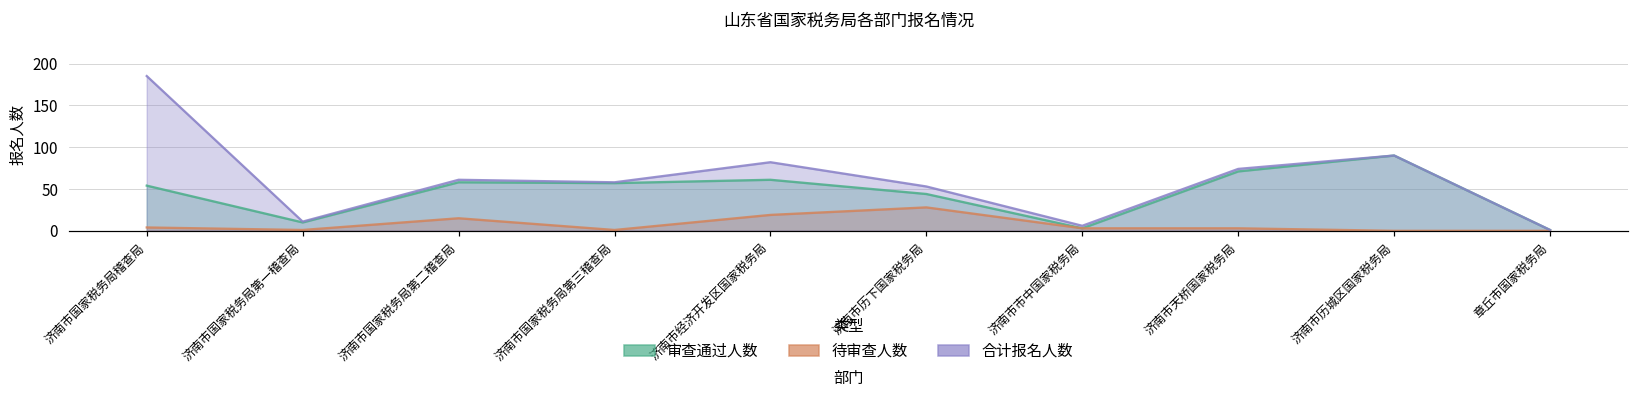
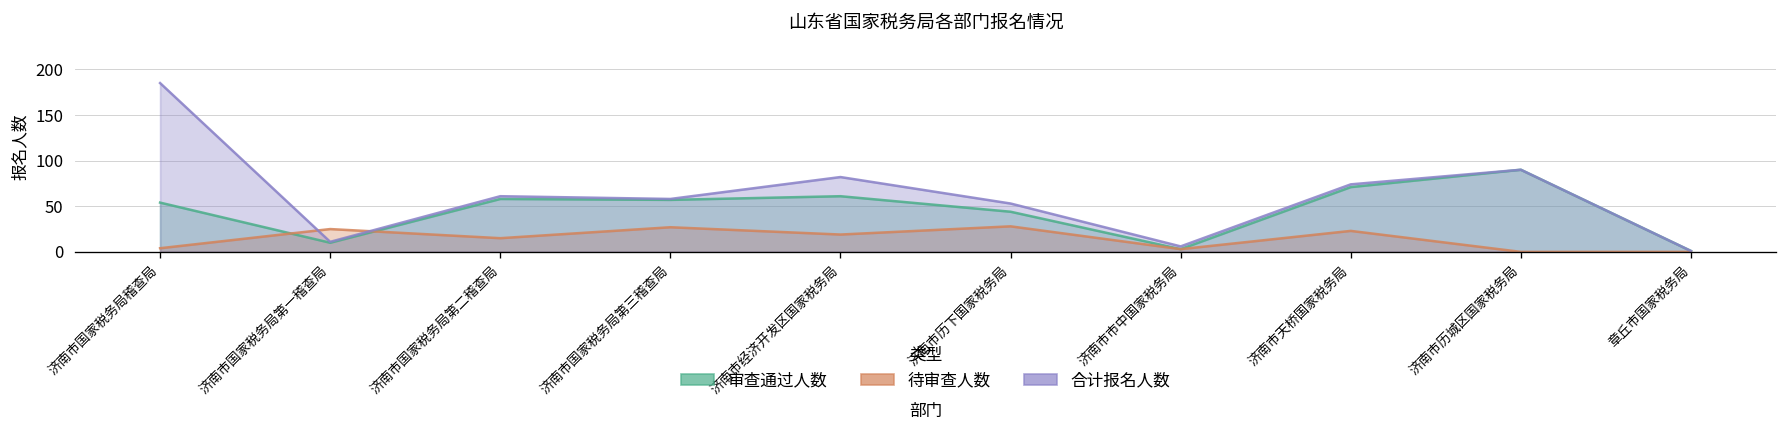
待审查人数, 济南市国家税务局第一稽查局: 0 -> 30
待审查人数, 济南市国家税务局第三稽查局: 0 -> 30
待审查人数, 济南市天桥国家税务局: 0 -> 20
